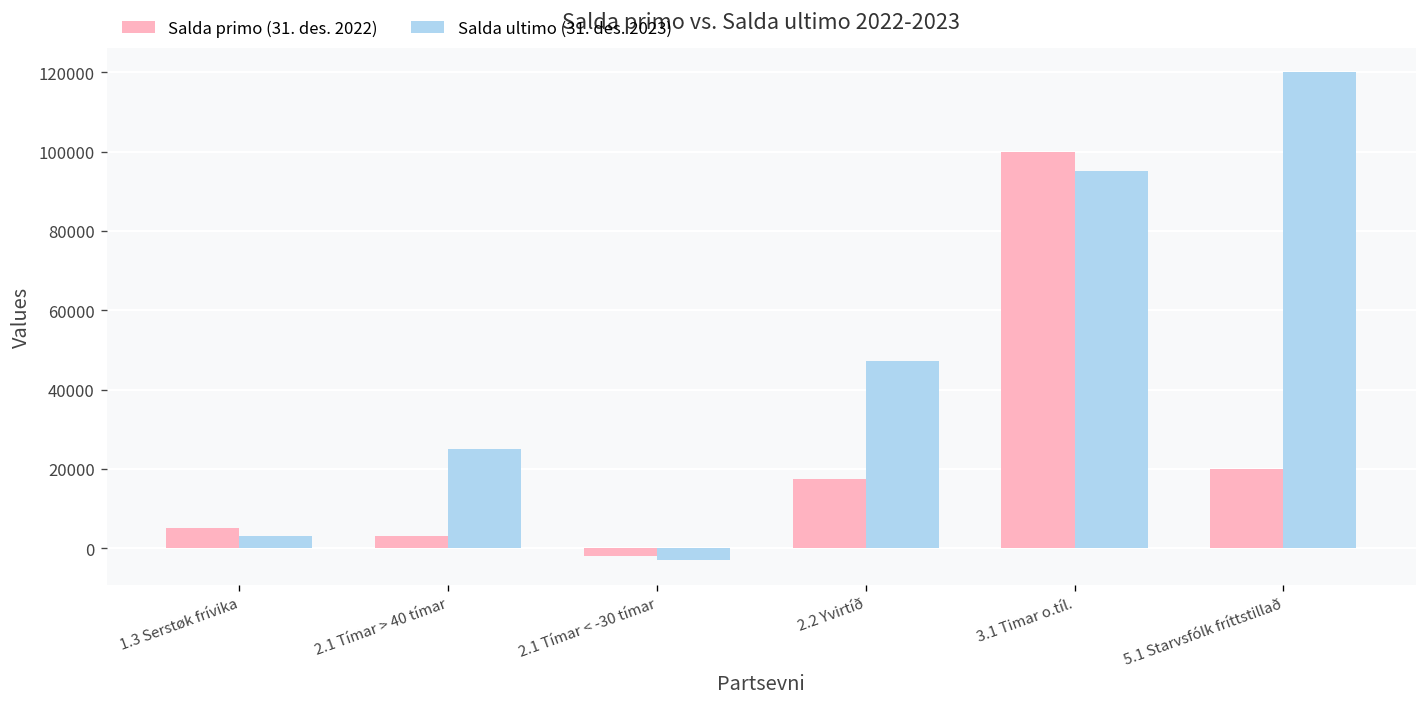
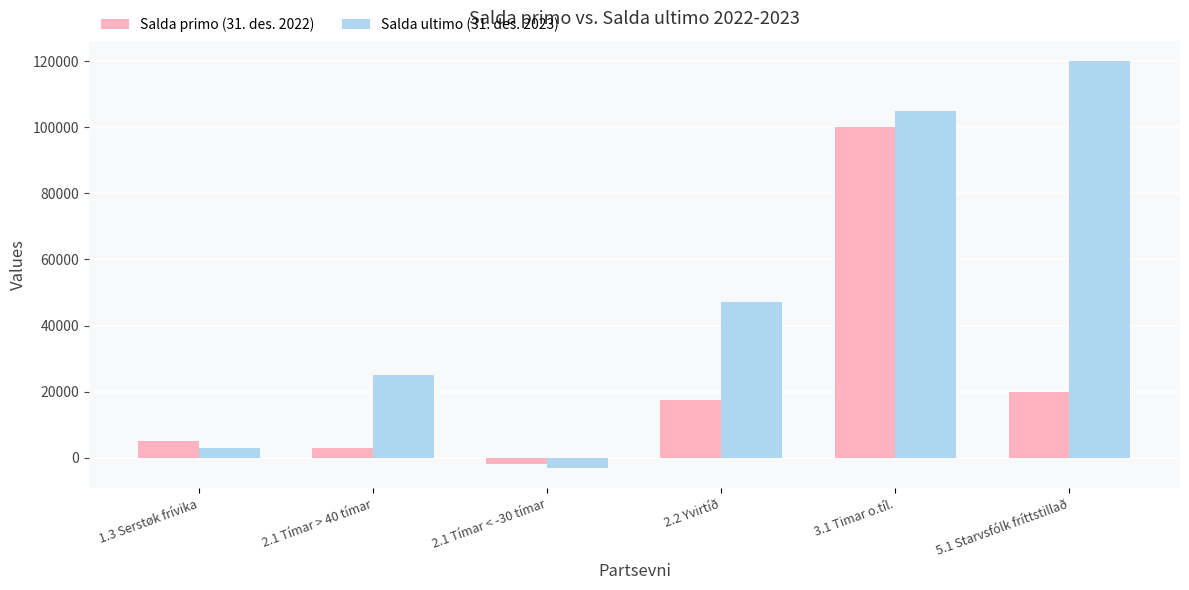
Salda ultimo (31. des. 2023), 3.1 Timar o.tíl.: 95000 -> 105000
